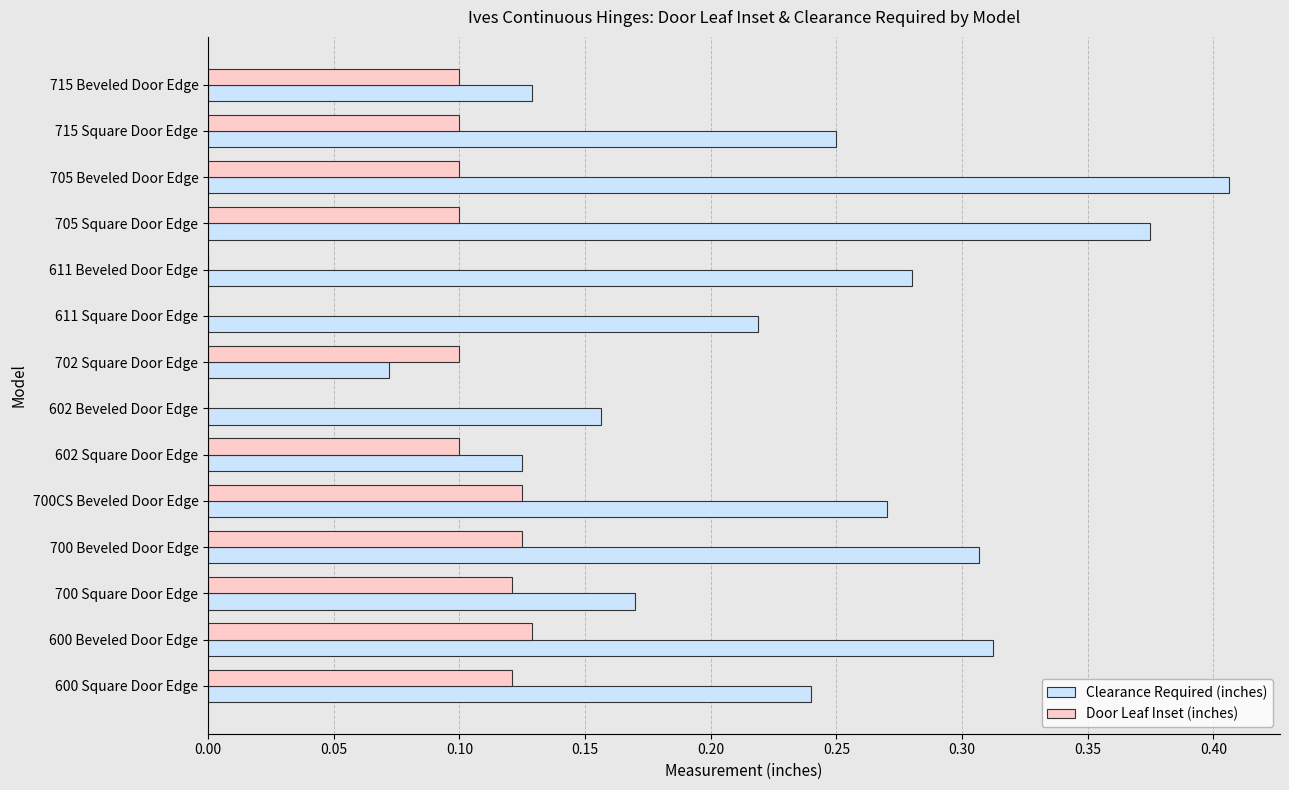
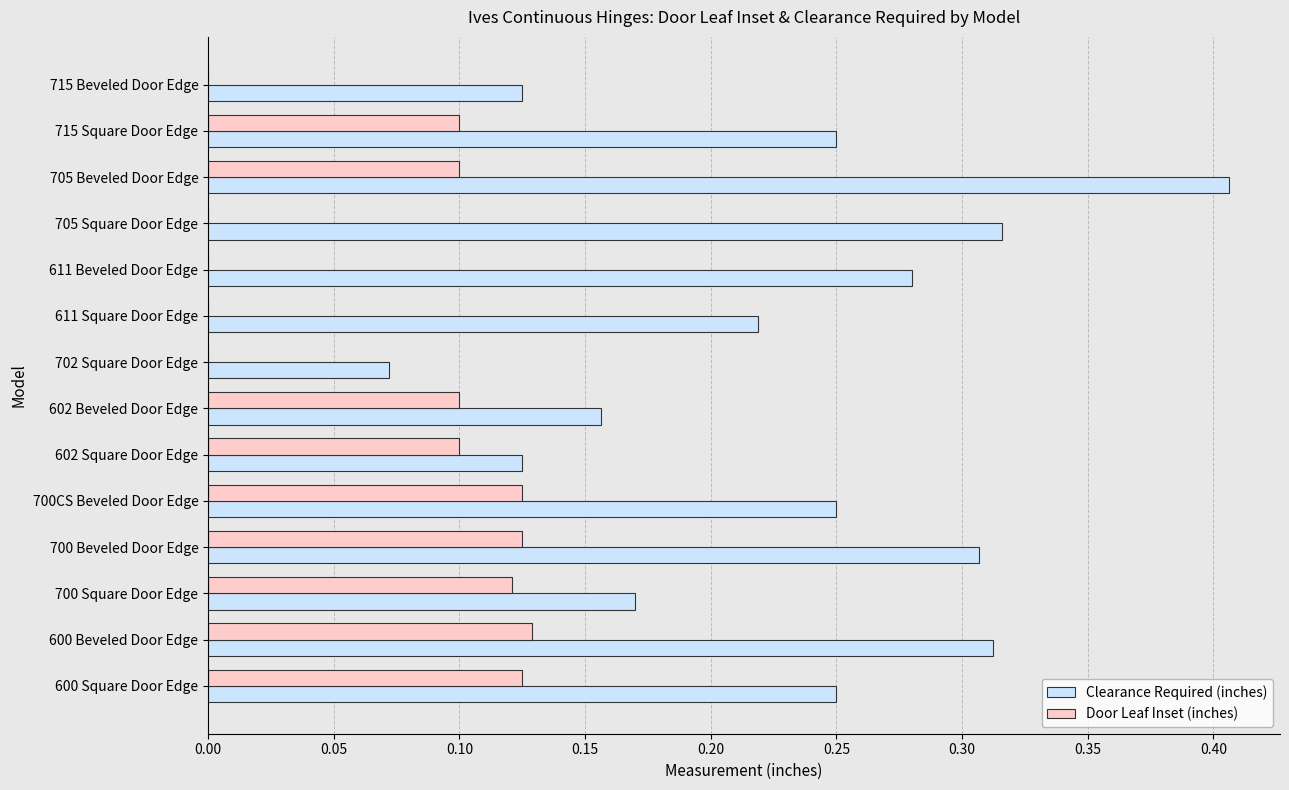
Door Leaf Inset (inches), 715 Beveled Door Edge: 0.1 -> 0.0
Clearance Required (inches), 715 Beveled Door Edge: 0.129 -> 0.125
Door Leaf Inset (inches), 705 Square Door Edge: 0.1 -> 0.0
Clearance Required (inches), 705 Square Door Edge: 0.375 -> 0.316
Door Leaf Inset (inches), 702 Square Door Edge: 0.1 -> 0.0
Door Leaf Inset (inches), 602 Beveled Door Edge: 0.0 -> 0.1
Clearance Required (inches), 700CS Beveled Door Edge: 0.27 -> 0.25
Door Leaf Inset (inches), 600 Square Door Edge: 0.121 -> 0.125
Clearance Required (inches), 600 Square Door Edge: 0.24 -> 0.25
